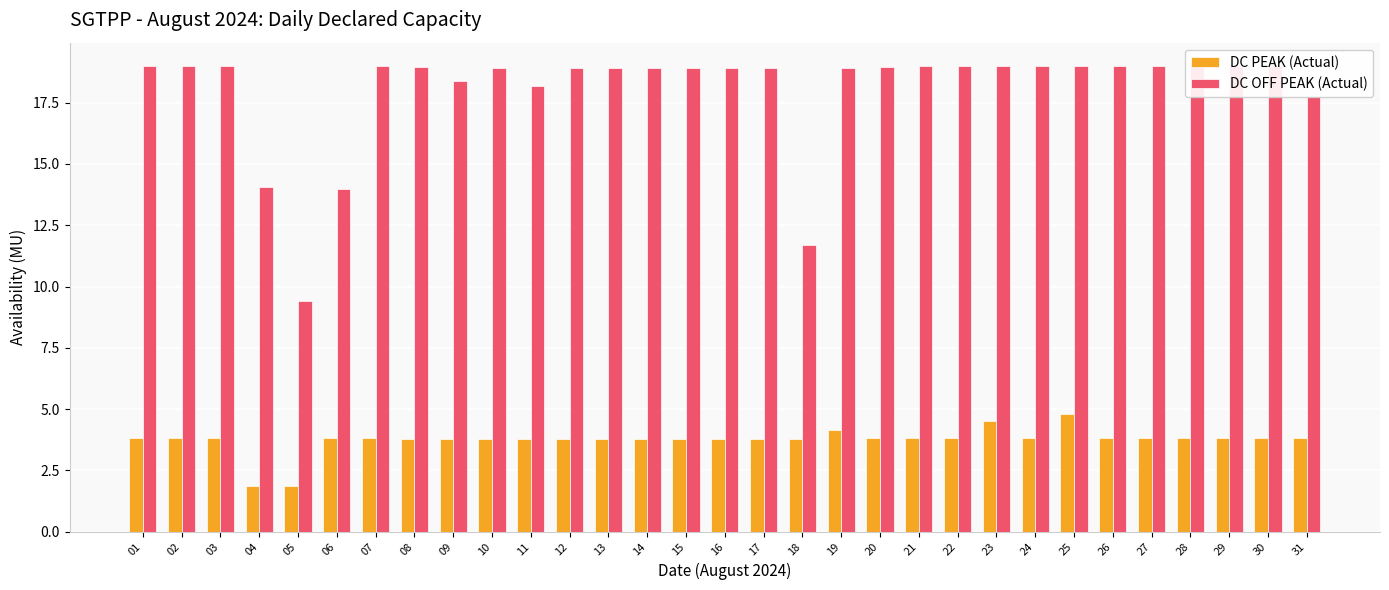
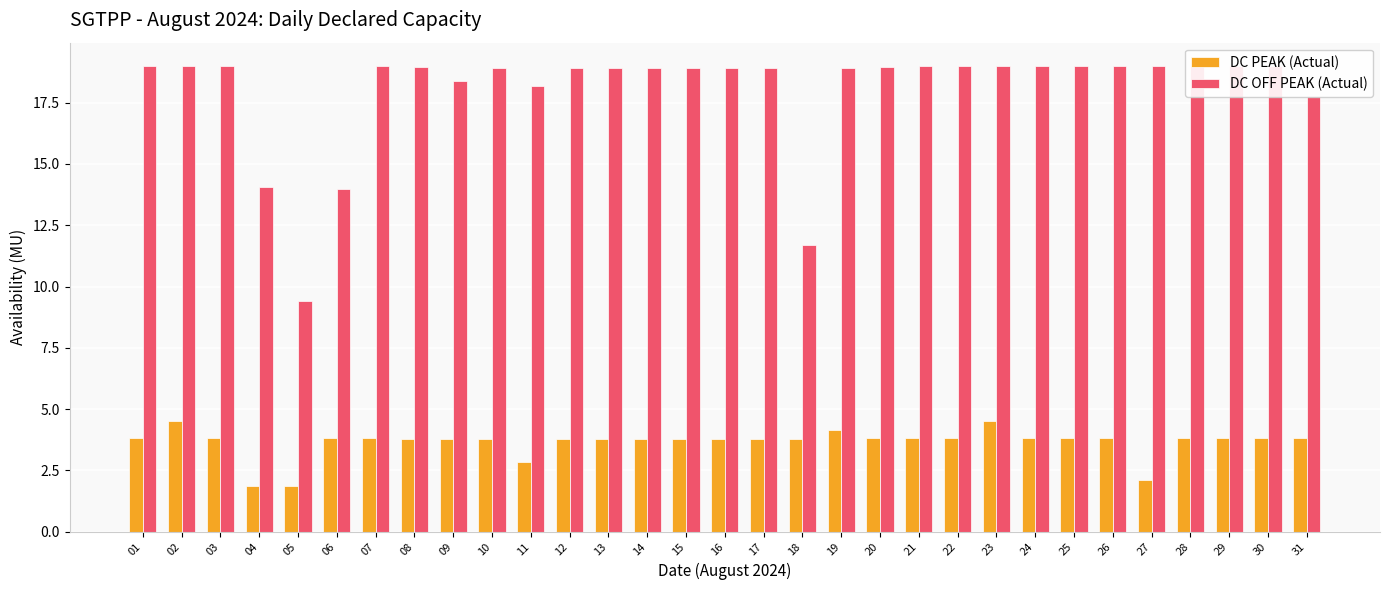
DC PEAK (Actual), 02: 3.8 -> 4.5
DC PEAK (Actual), 11: 3.8 -> 2.8
DC PEAK (Actual), 25: 4.8 -> 3.8
DC PEAK (Actual), 27: 3.8 -> 2.1
